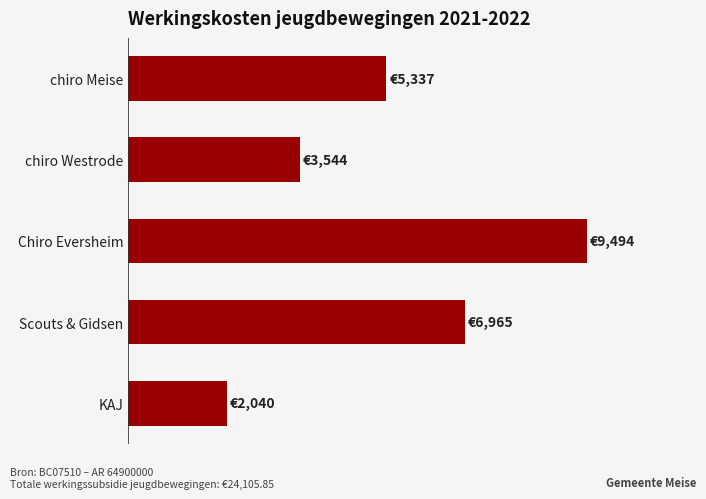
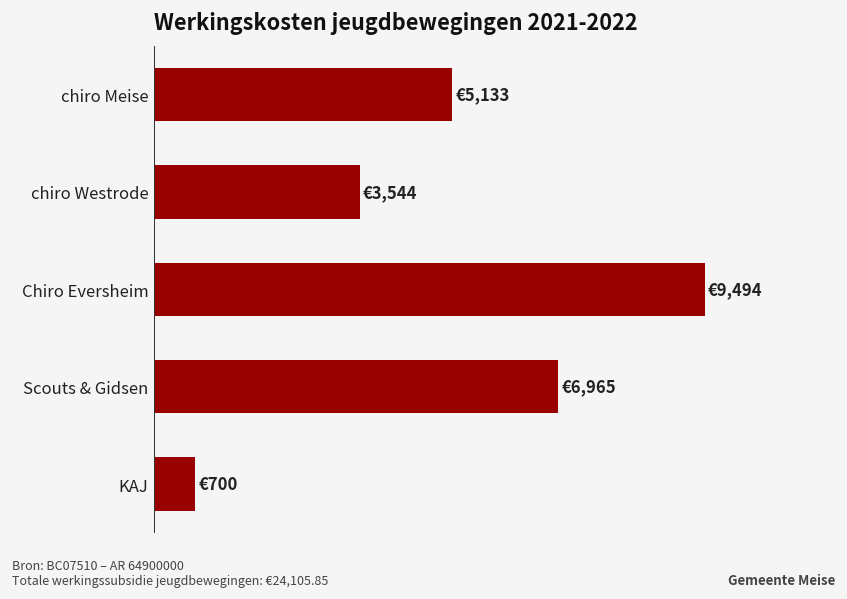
chiro Meise: €5,337 -> €5,133
KAJ: €2,040 -> €700
